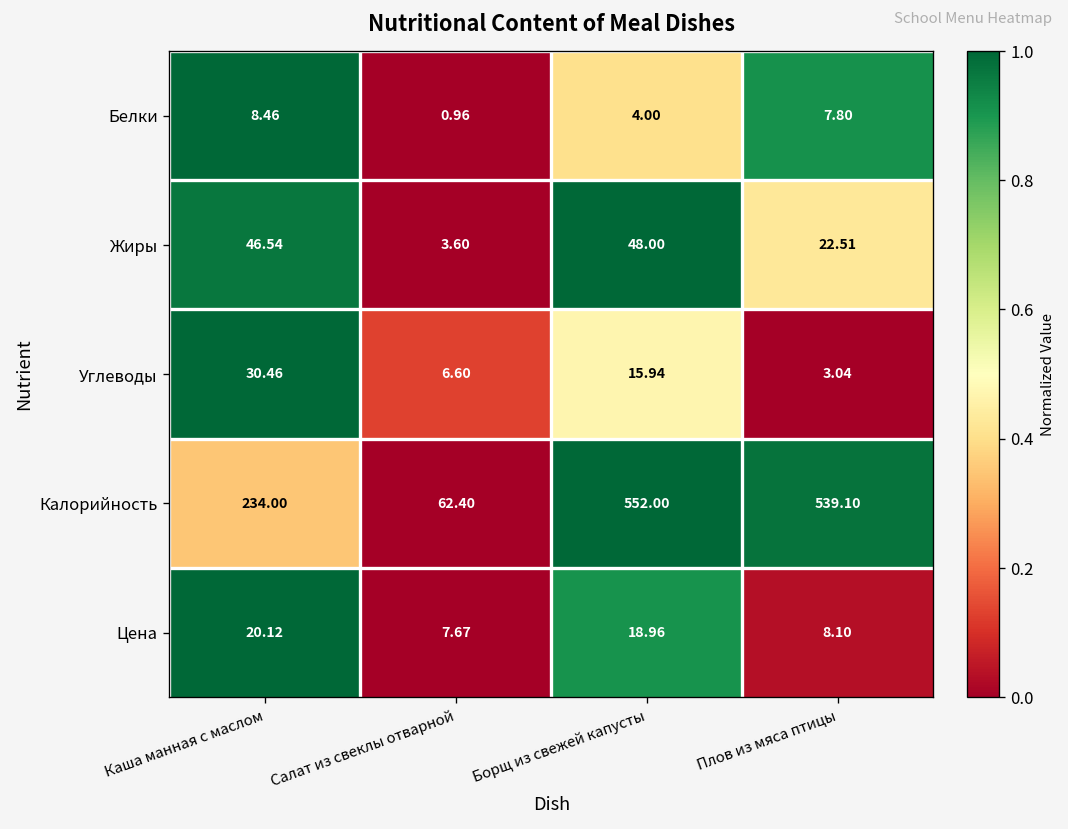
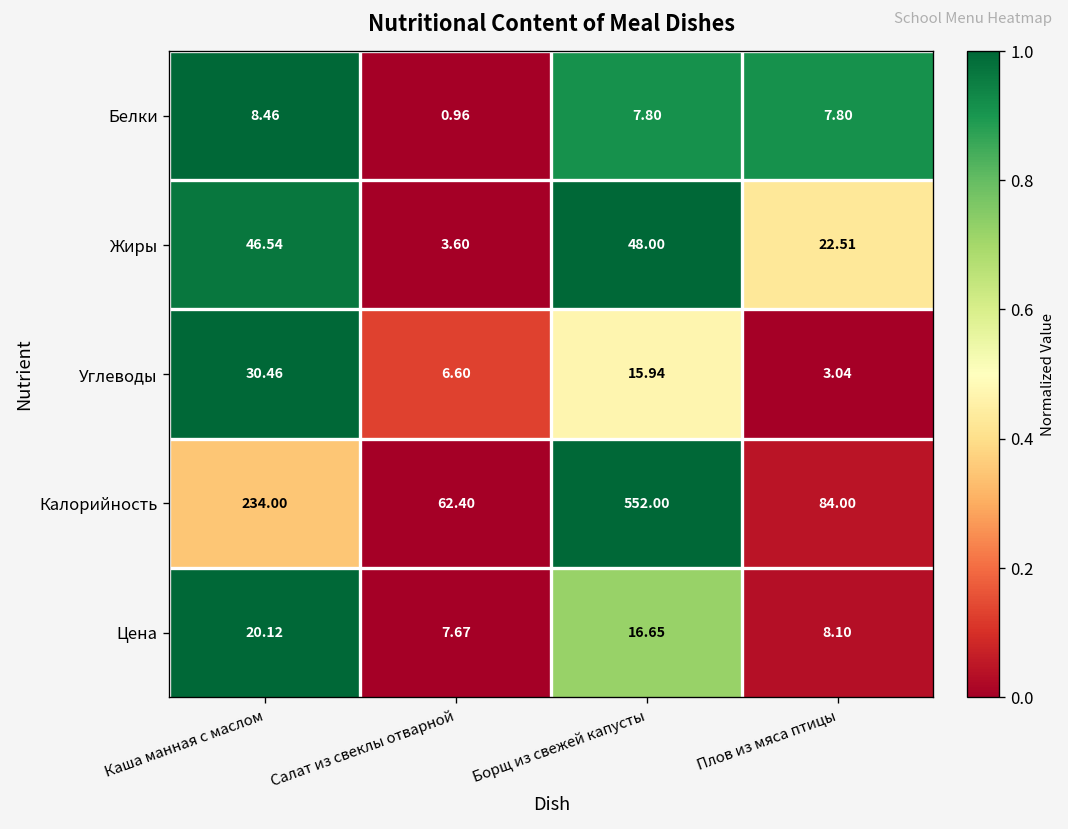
Белки, Борщ из свежей капусты: 4.00 -> 7.80
Калорийность, Плов из мяса птицы: 539.10 -> 84.00
Цена, Борщ из свежей капусты: 18.96 -> 16.65
